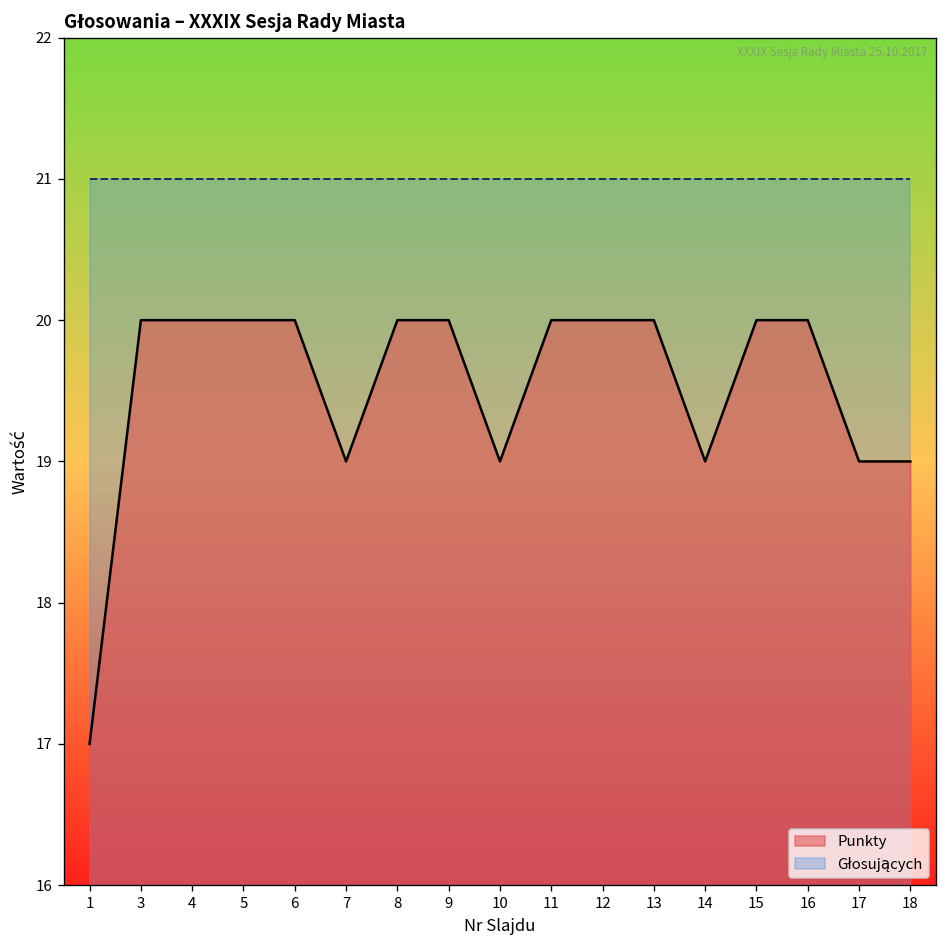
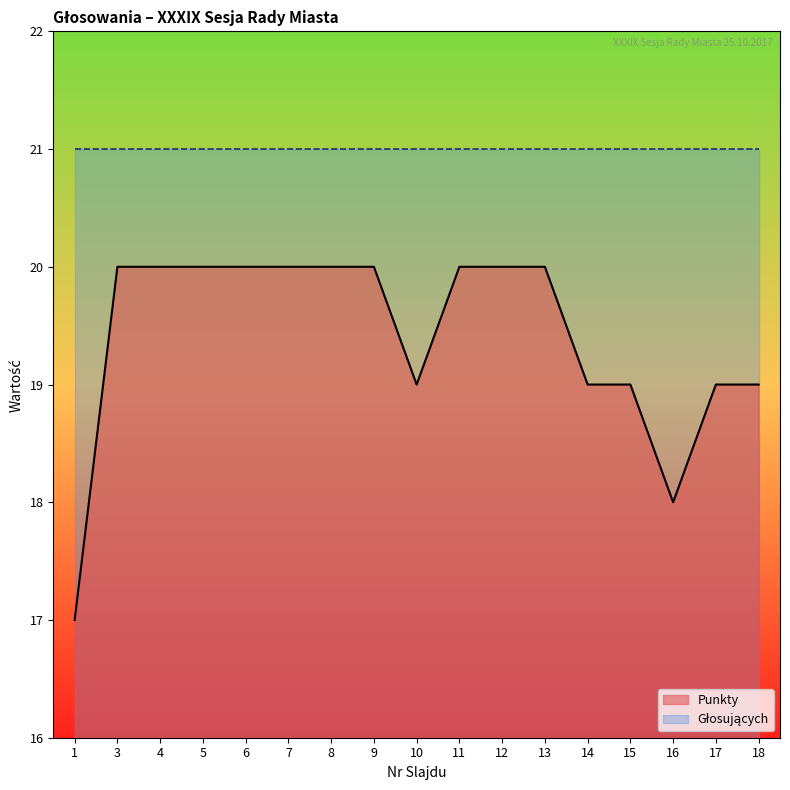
Punkty, 7: 19 -> 20
Punkty, 15: 20 -> 19
Punkty, 16: 20 -> 18
